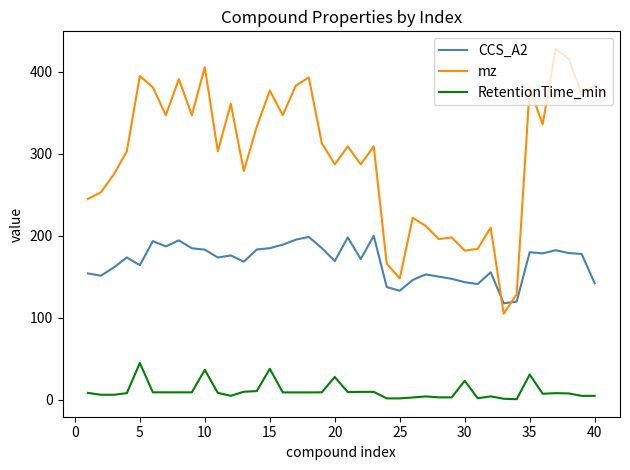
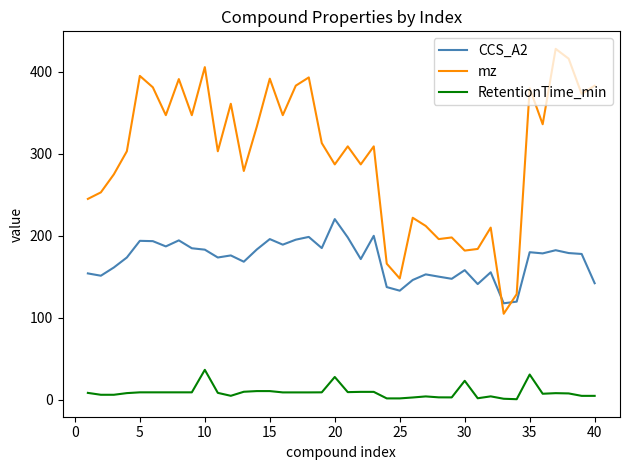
CCS_A2, 5: 160 -> 190
RetentionTime_min, 5: 50 -> 10
CCS_A2, 15: 190 -> 200
mz, 15: 380 -> 390
RetentionTime_min, 15: 40 -> 10
CCS_A2, 20: 170 -> 220
CCS_A2, 30: 140 -> 160
